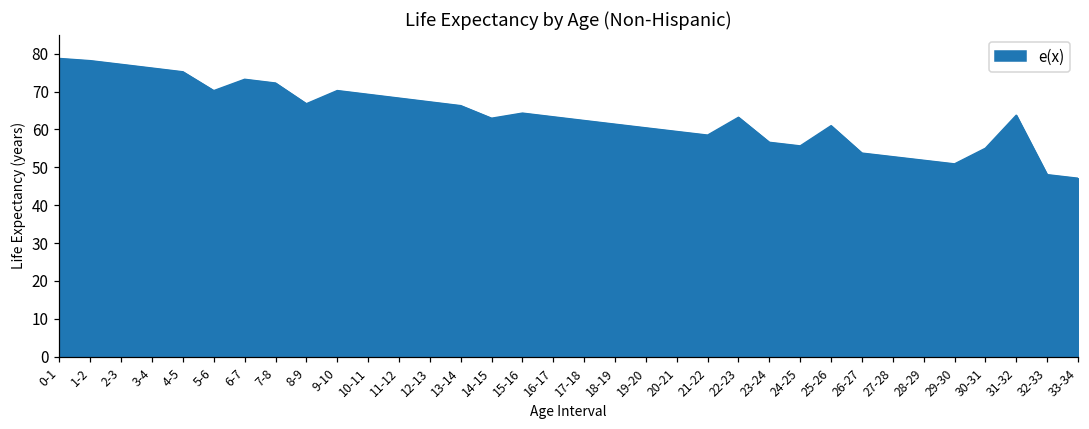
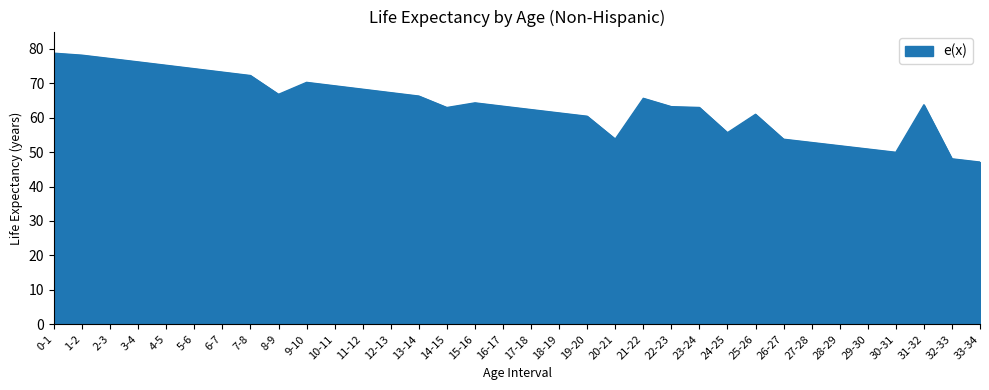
5-6: 70 -> 74
20-21: 59 -> 54
21-22: 58 -> 66
23-24: 57 -> 63
30-31: 55 -> 50
